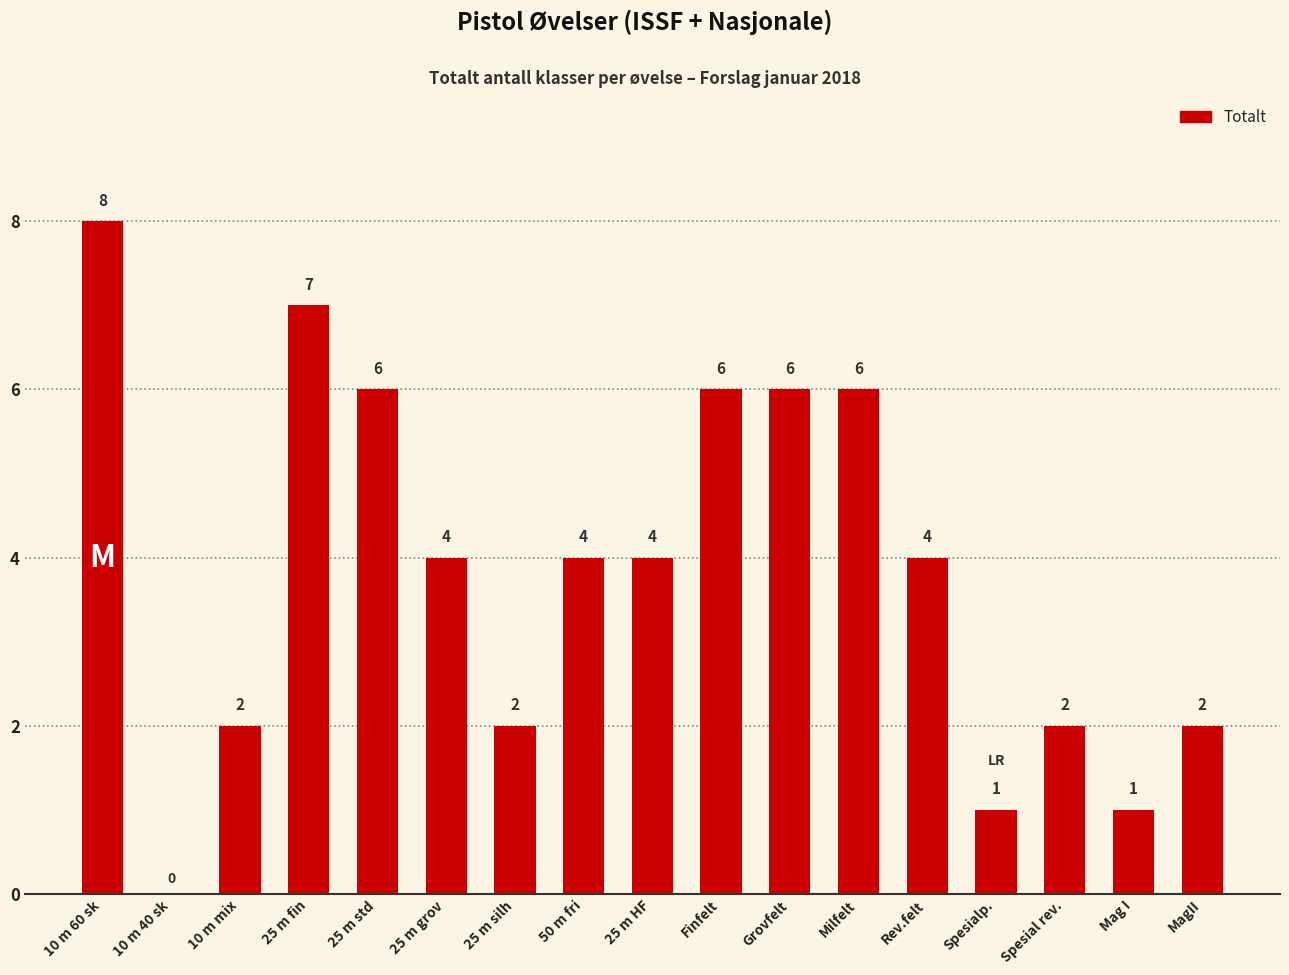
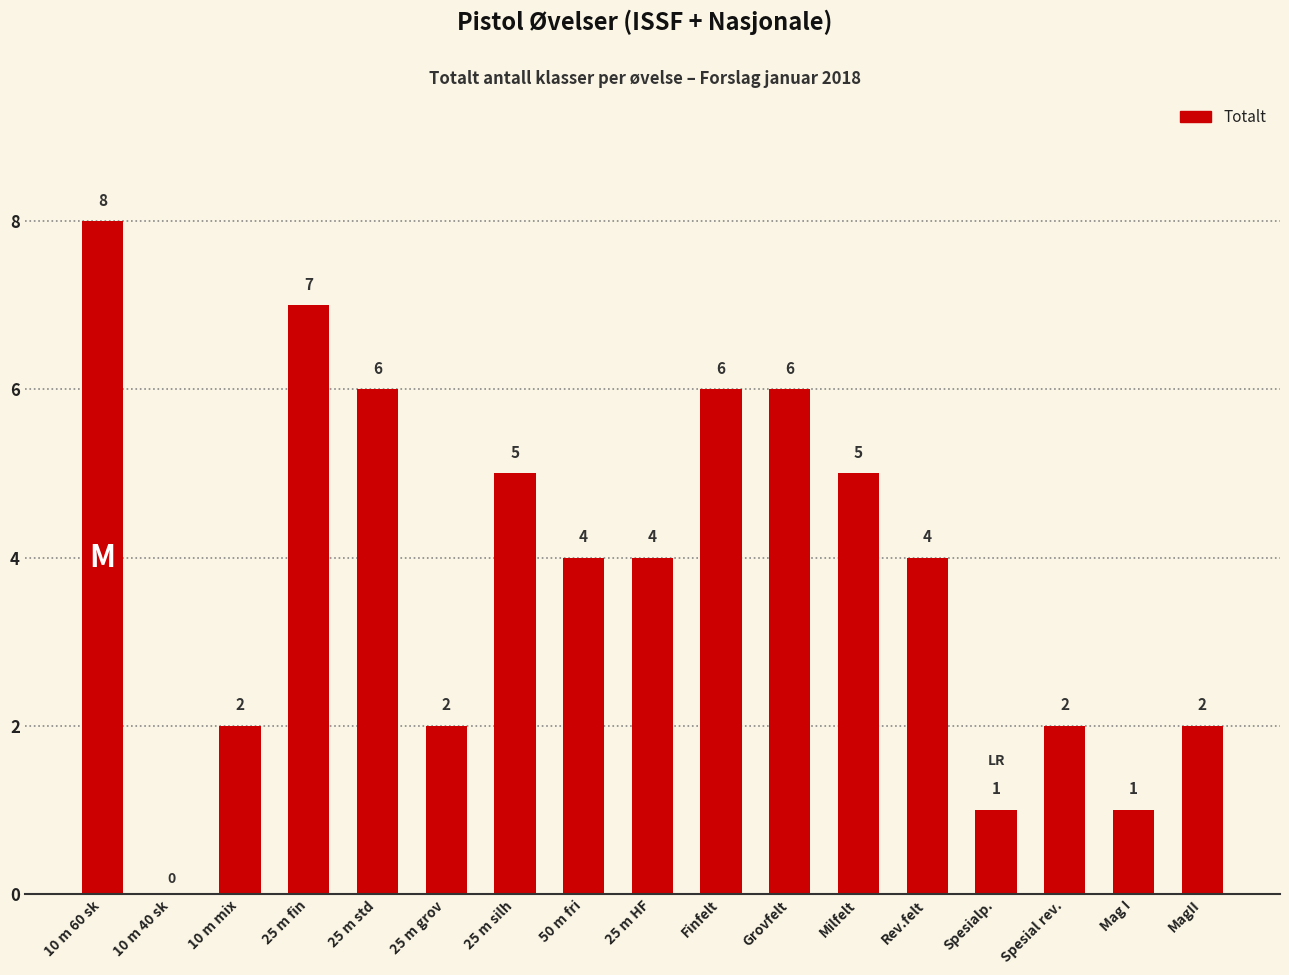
25 m grov: 4 -> 2
25 m silh: 2 -> 5
Milfelt: 6 -> 5
